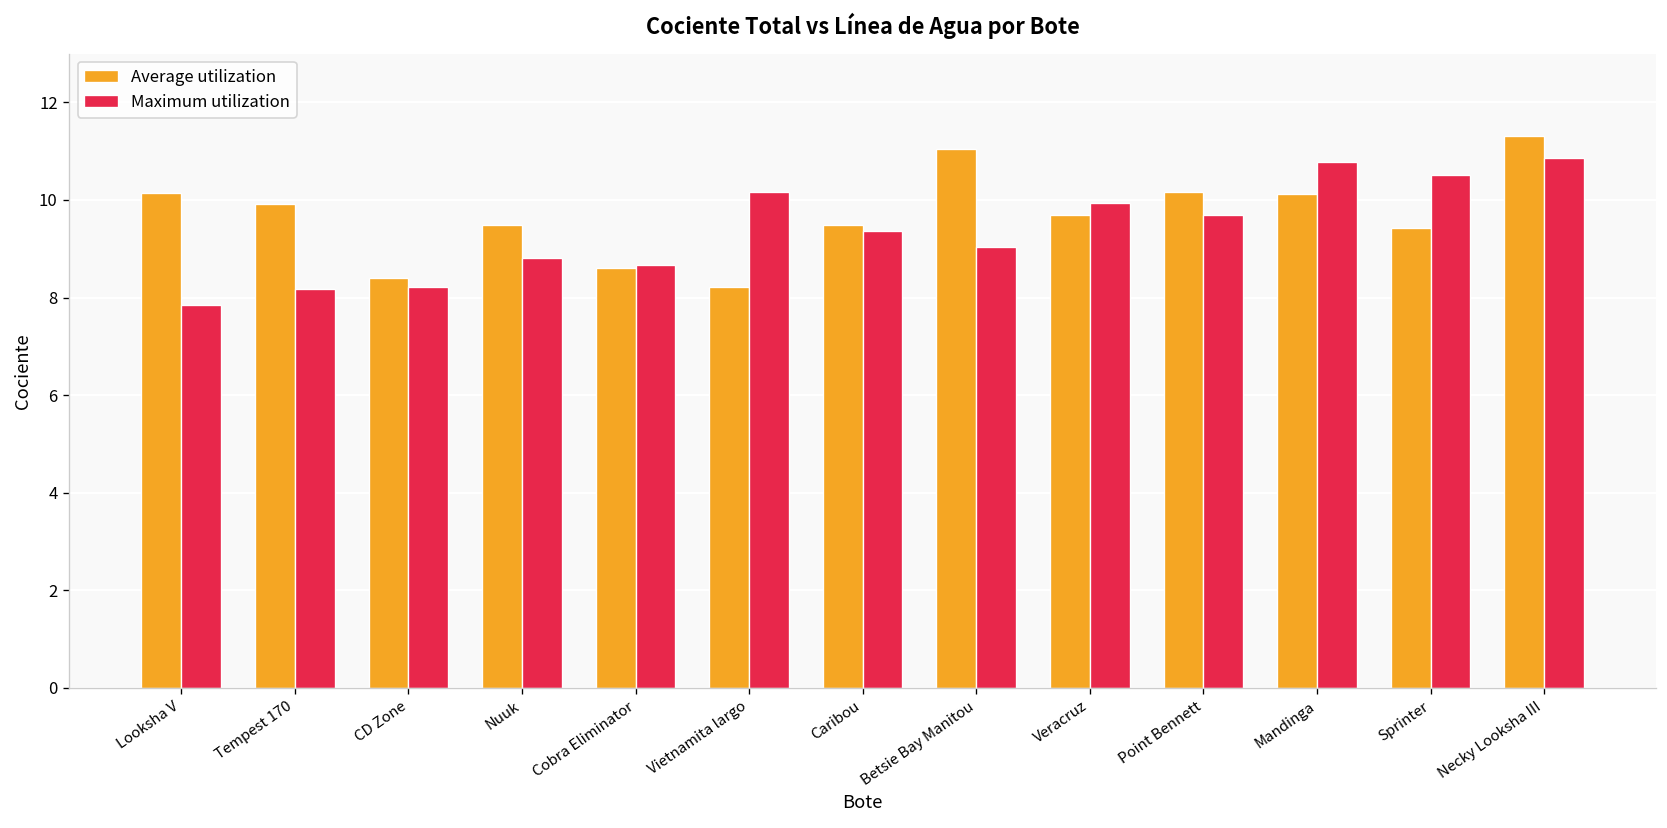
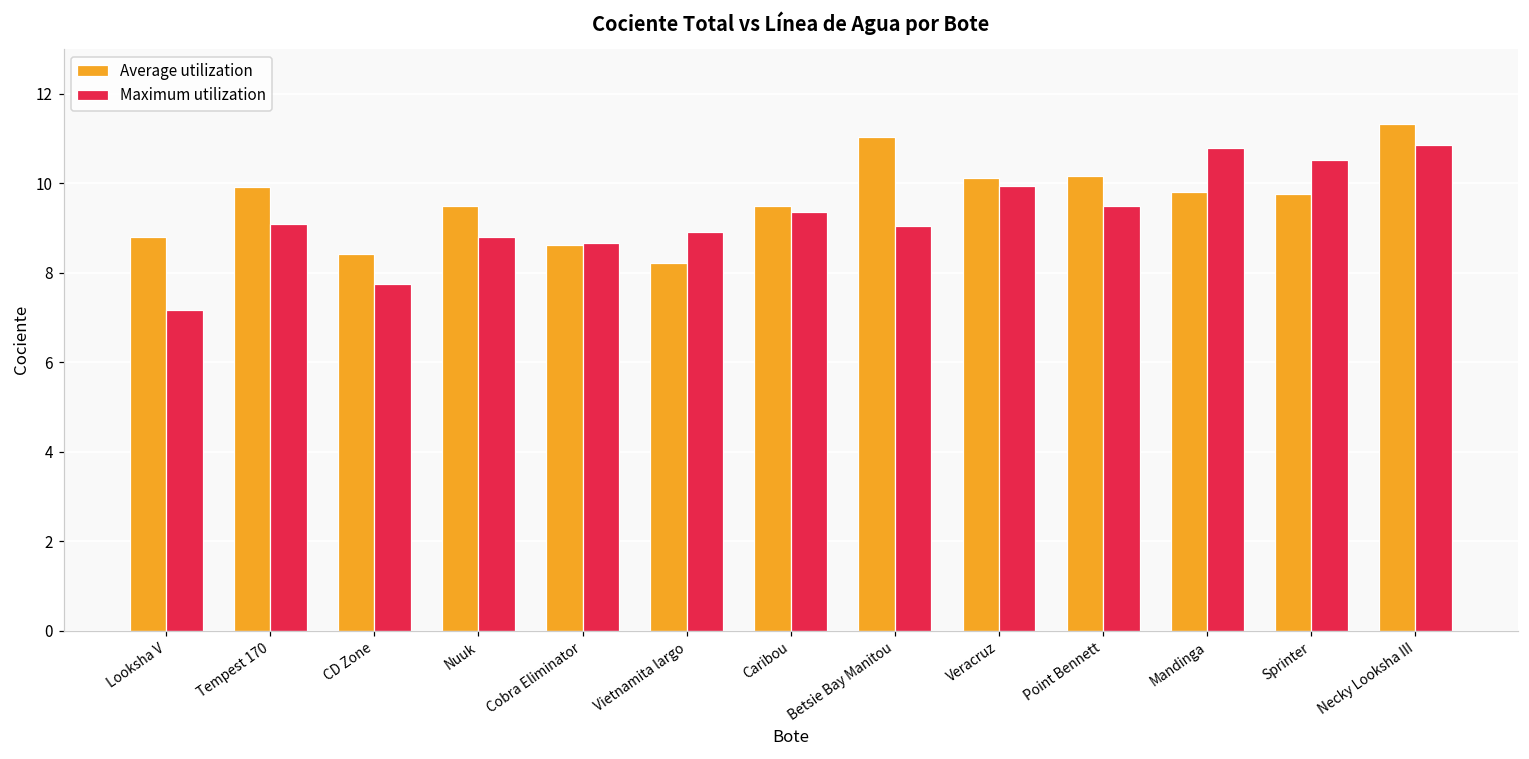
Average utilization, Looksha V: 10.2 -> 8.8
Maximum utilization, Looksha V: 7.9 -> 7.2
Maximum utilization, Tempest 170: 8.2 -> 9.1
Maximum utilization, CD Zone: 8.2 -> 7.7
Maximum utilization, Vietnamita largo: 10.2 -> 8.9
Average utilization, Veracruz: 9.7 -> 10.1
Maximum utilization, Point Bennett: 9.7 -> 9.5
Average utilization, Mandinga: 10.1 -> 9.8
Average utilization, Sprinter: 9.4 -> 9.8
